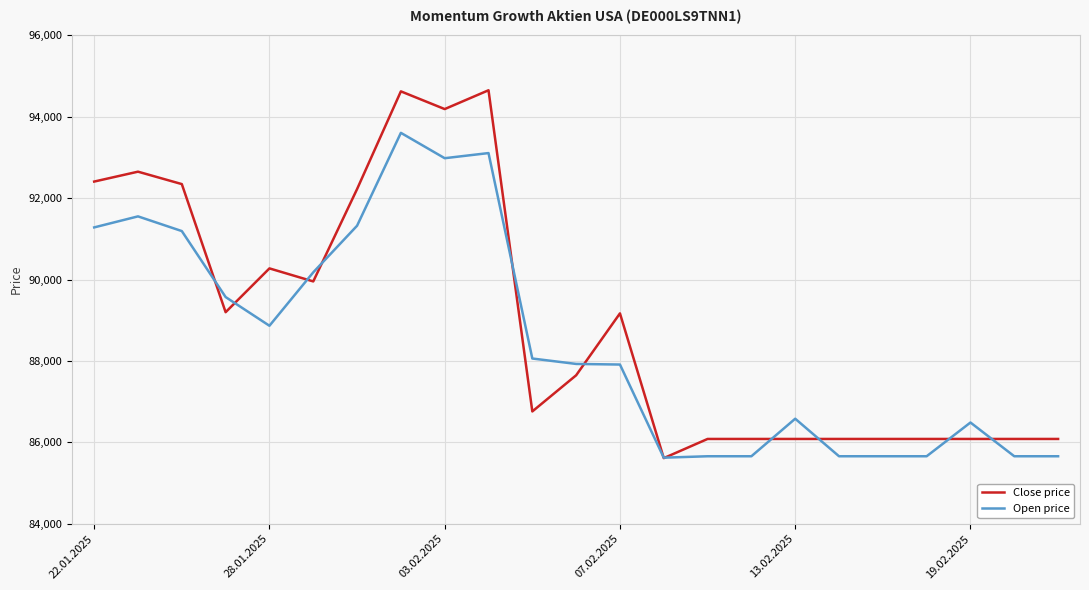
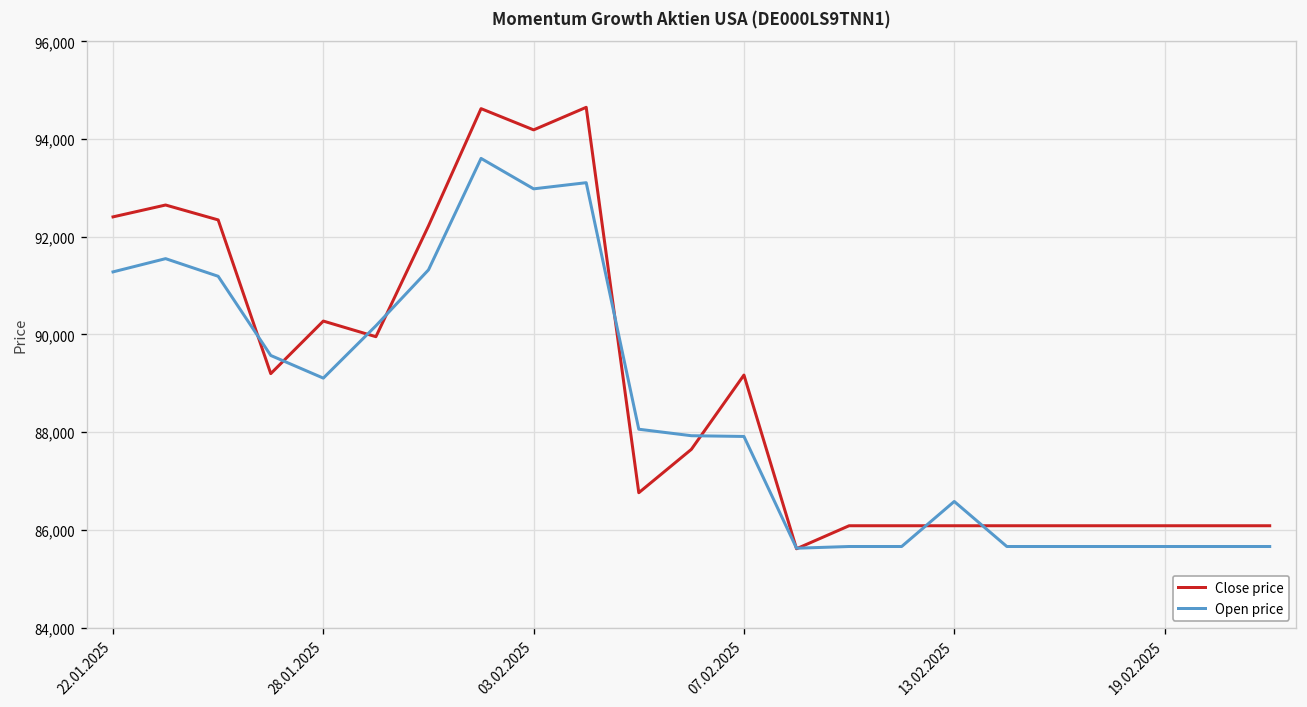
Open price, 28.01.2025: 88,900 -> 89,100
Open price, 19.02.2025: 86,500 -> 85,700
